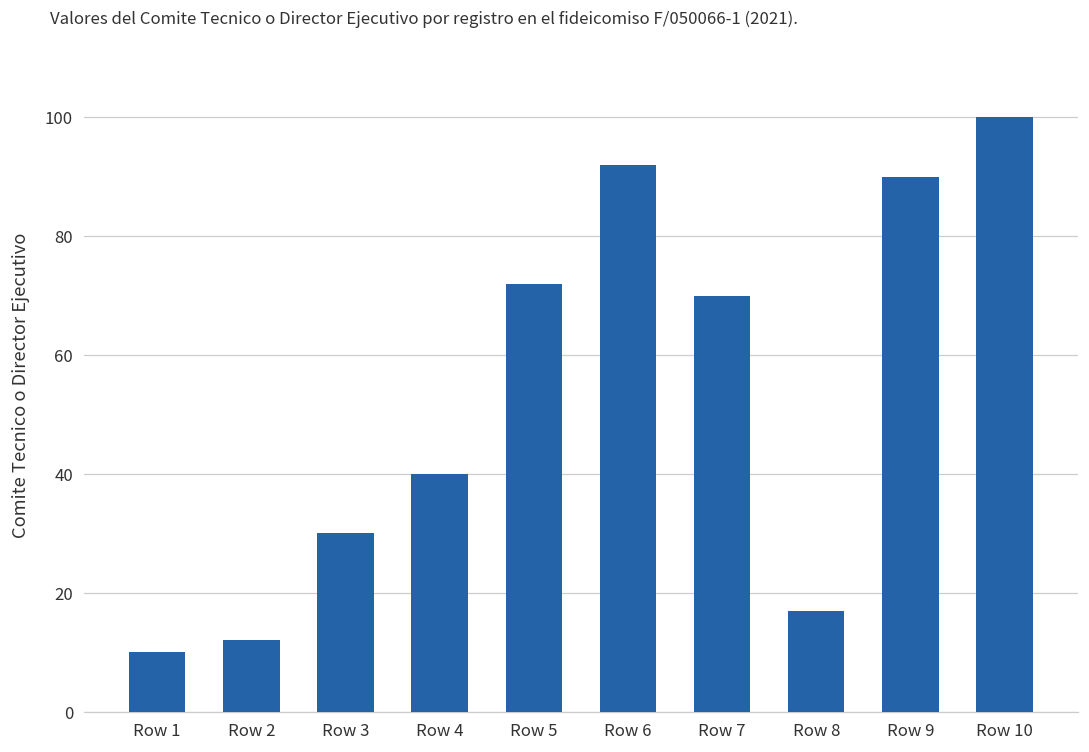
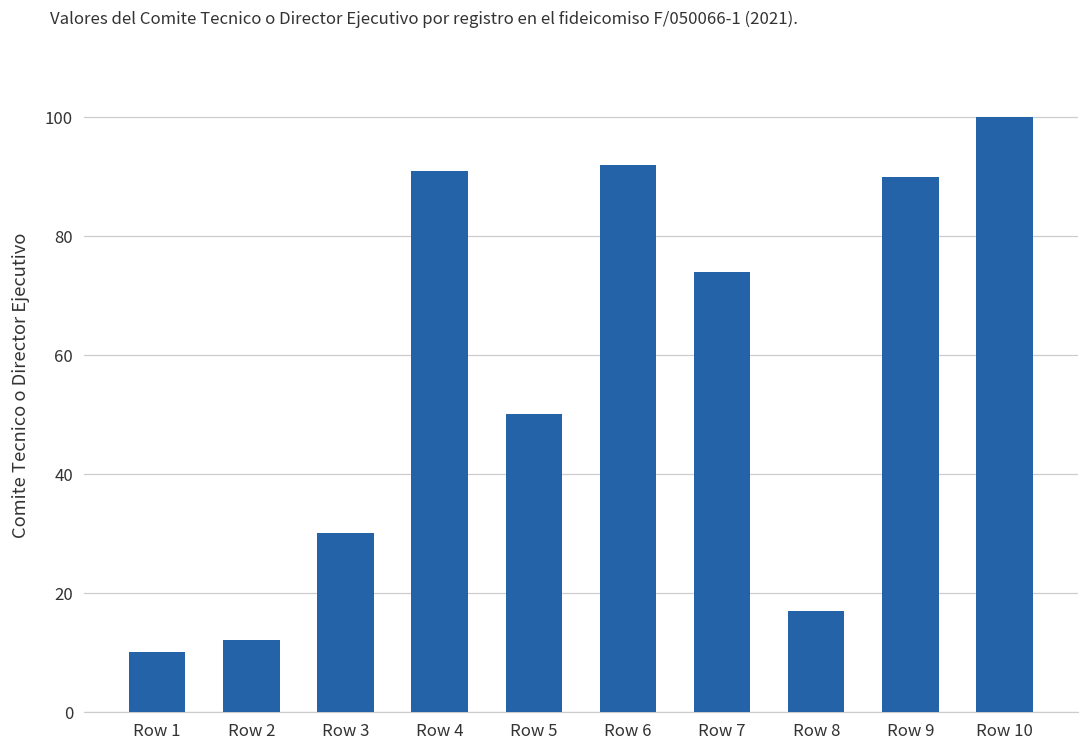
Row 4: 40 -> 91
Row 5: 72 -> 50
Row 7: 70 -> 74
